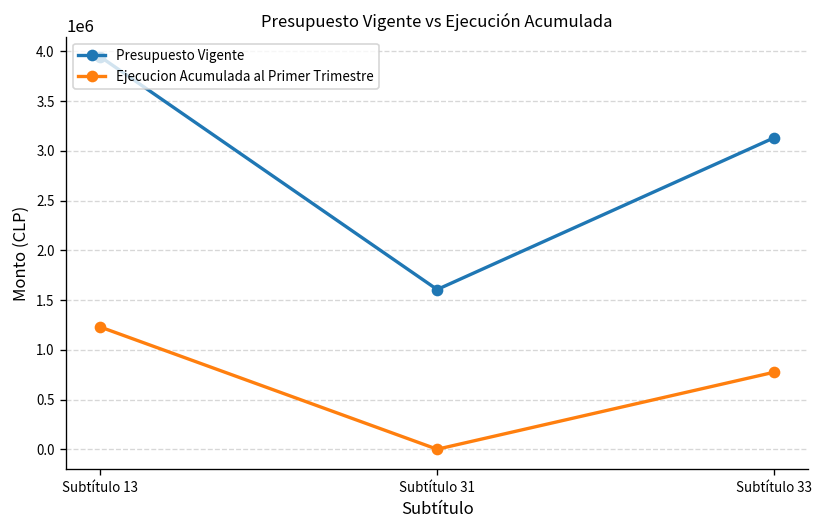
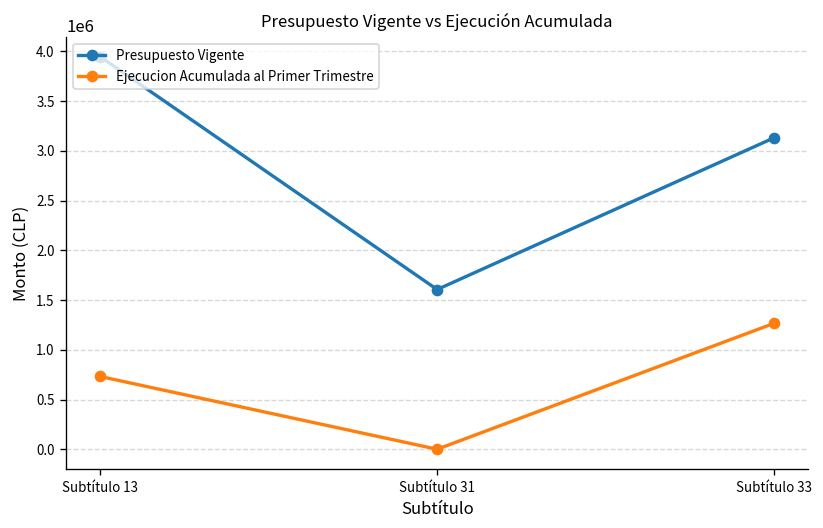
Ejecucion Acumulada al Primer Trimestre, Subtítulo 13: 1200000 -> 700000
Ejecucion Acumulada al Primer Trimestre, Subtítulo 33: 800000 -> 1300000
